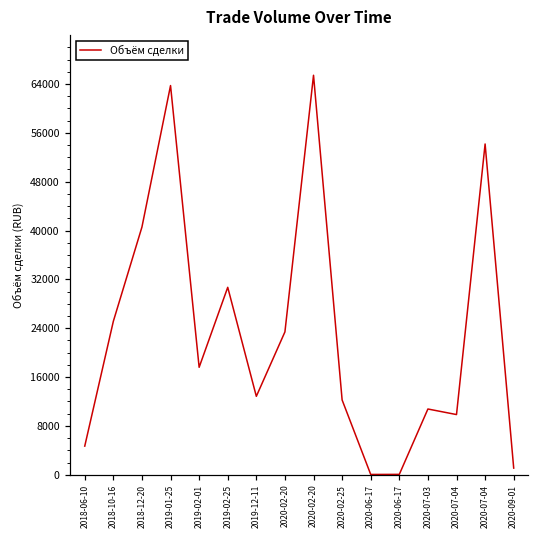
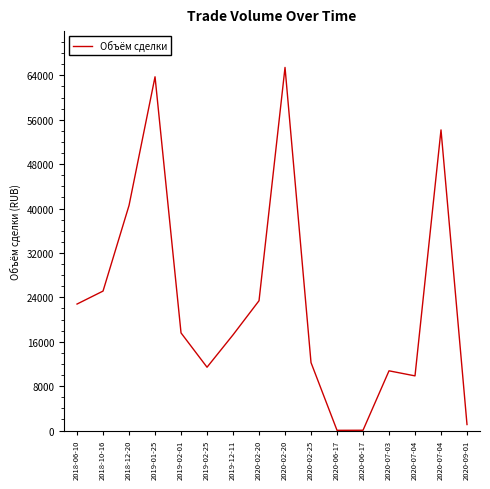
2018-06-10: 5000 -> 23000
2019-02-25: 31000 -> 11000
2019-12-11: 13000 -> 17000
